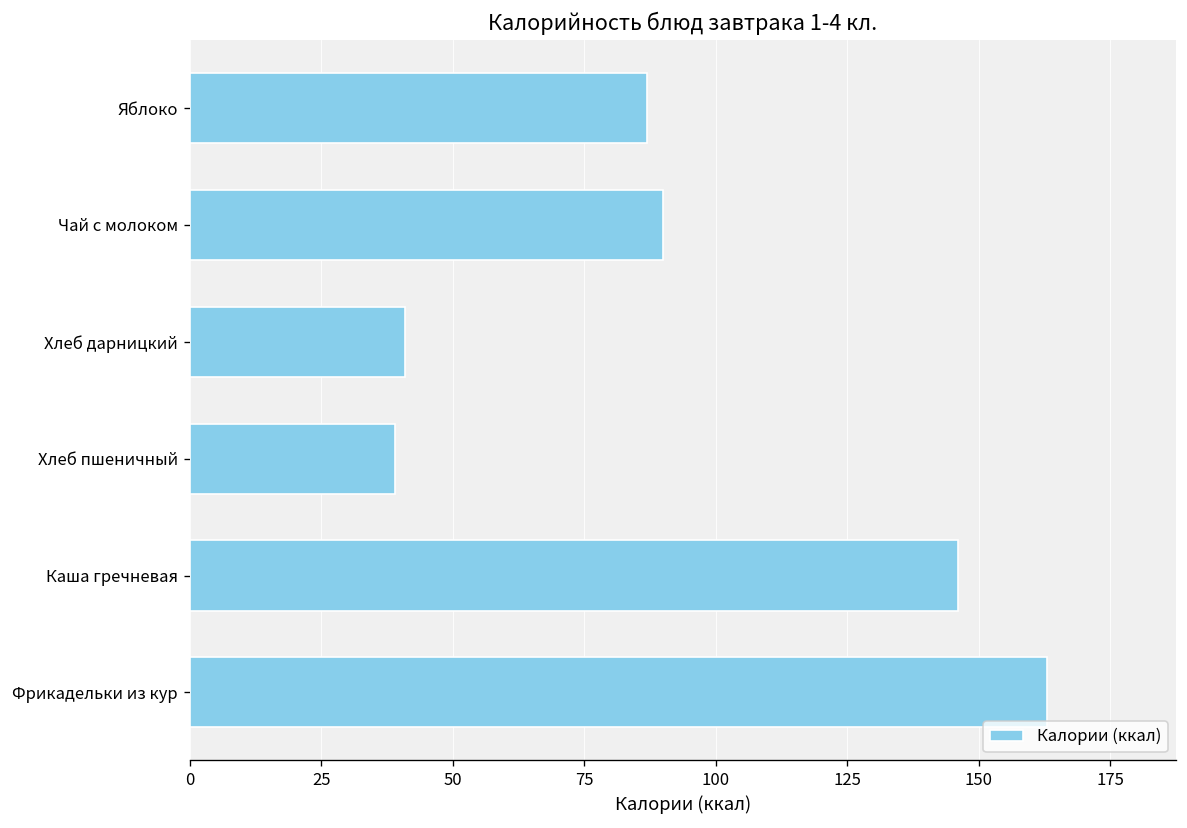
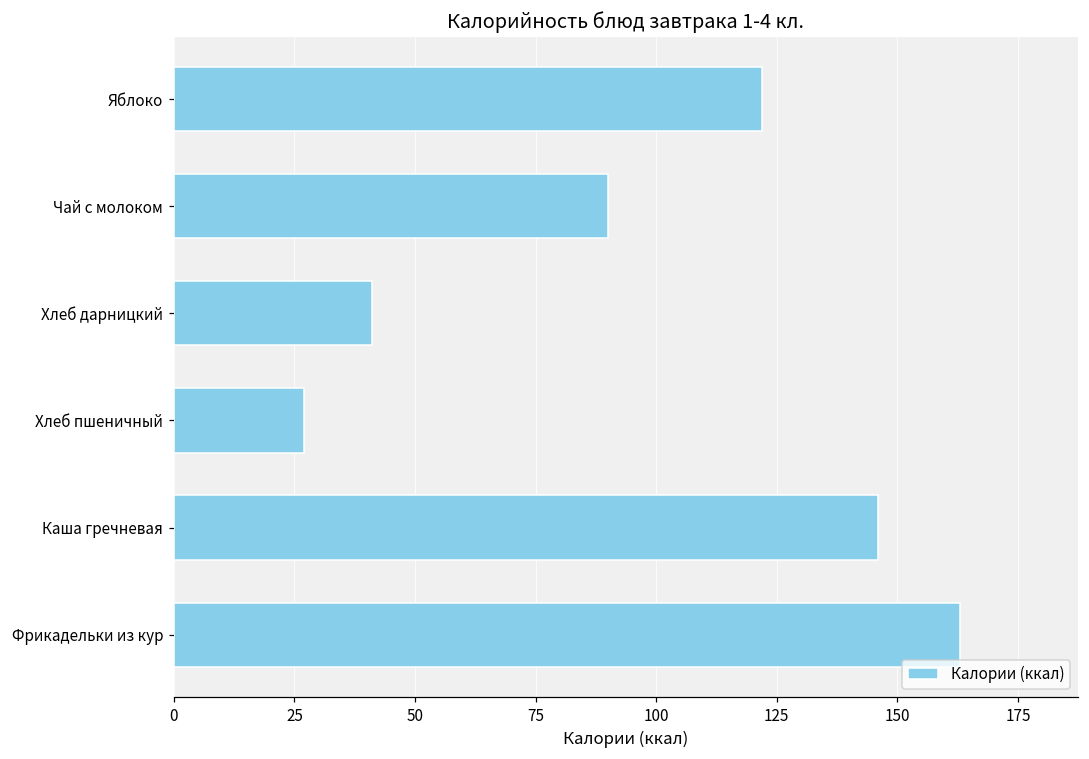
Яблоко: 87 -> 122
Хлеб пшеничный: 39 -> 27
